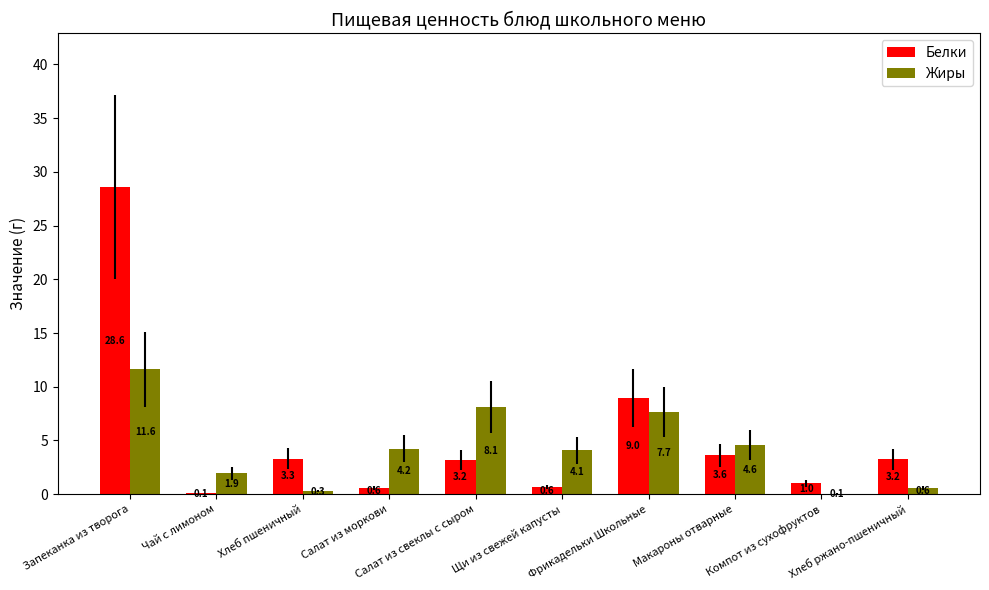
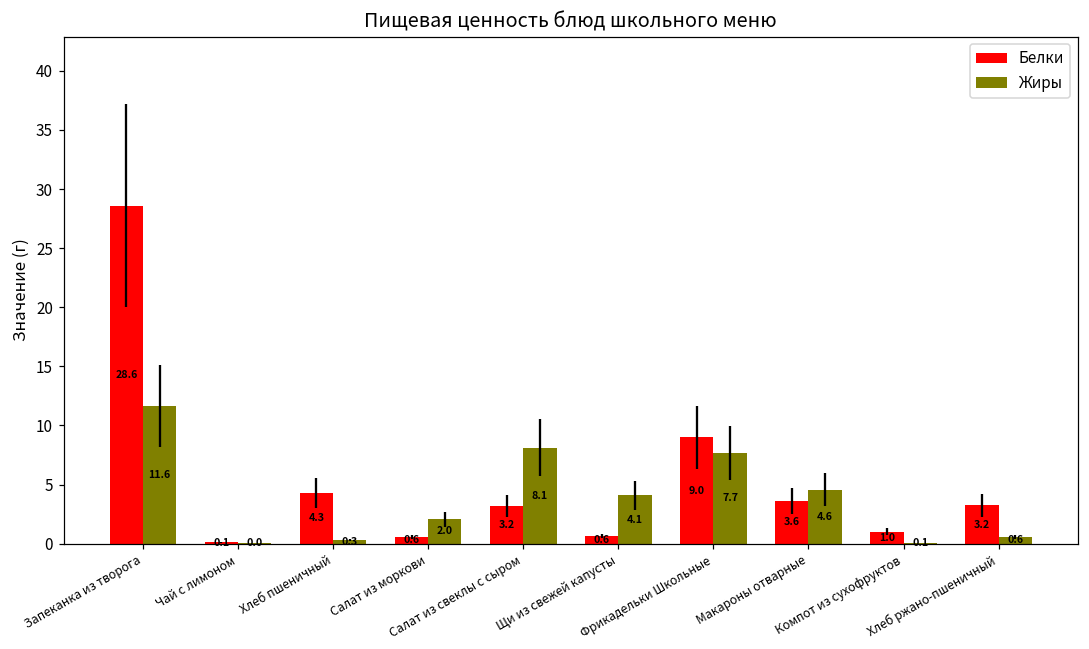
Жиры, Чай с лимоном: 1.9 -> 0.0
Белки, Хлеб пшеничный: 3.3 -> 4.3
Жиры, Салат из моркови: 4.2 -> 2.0
